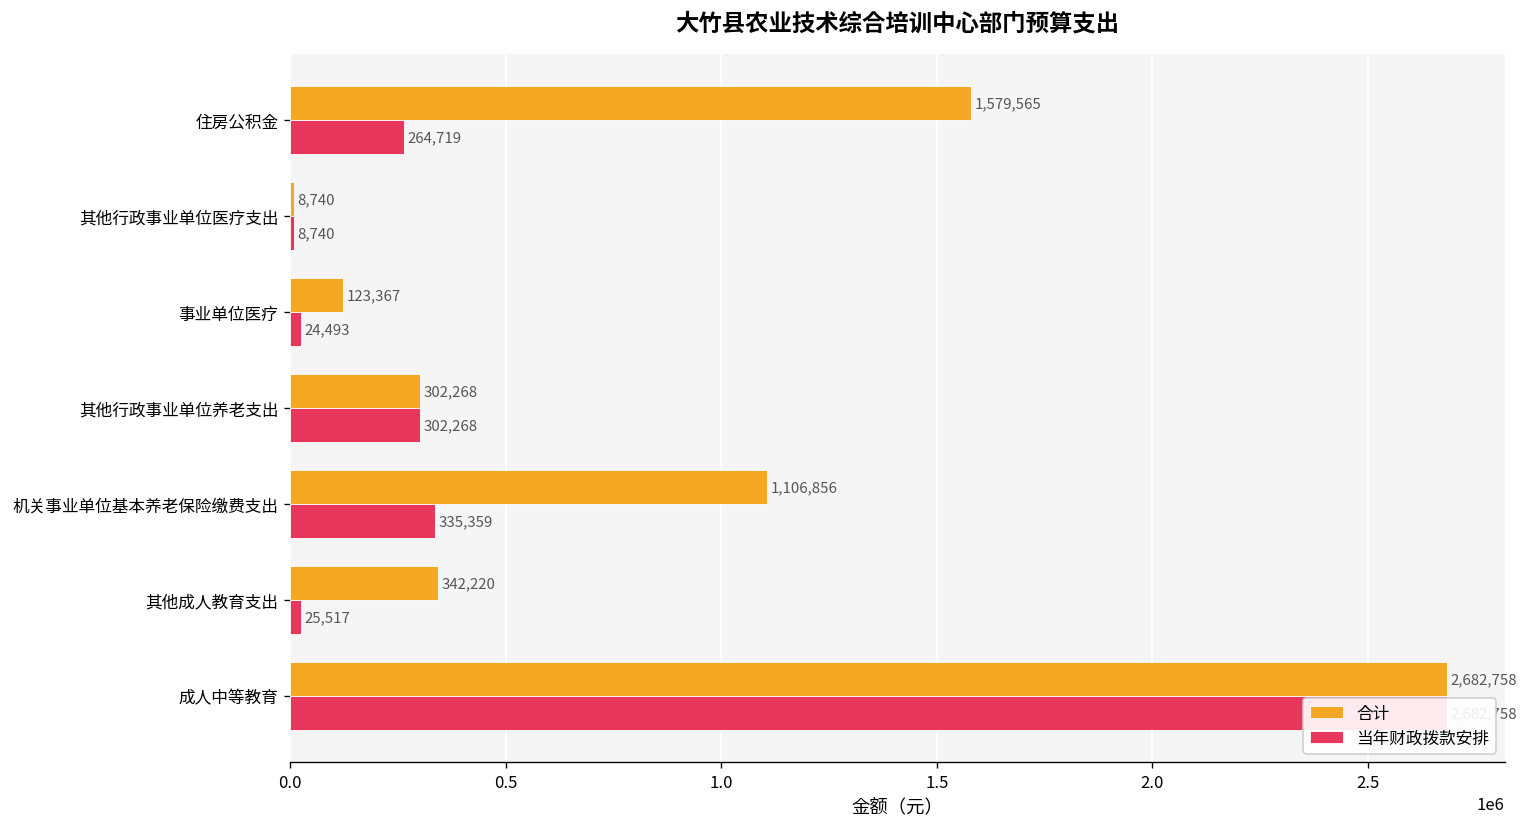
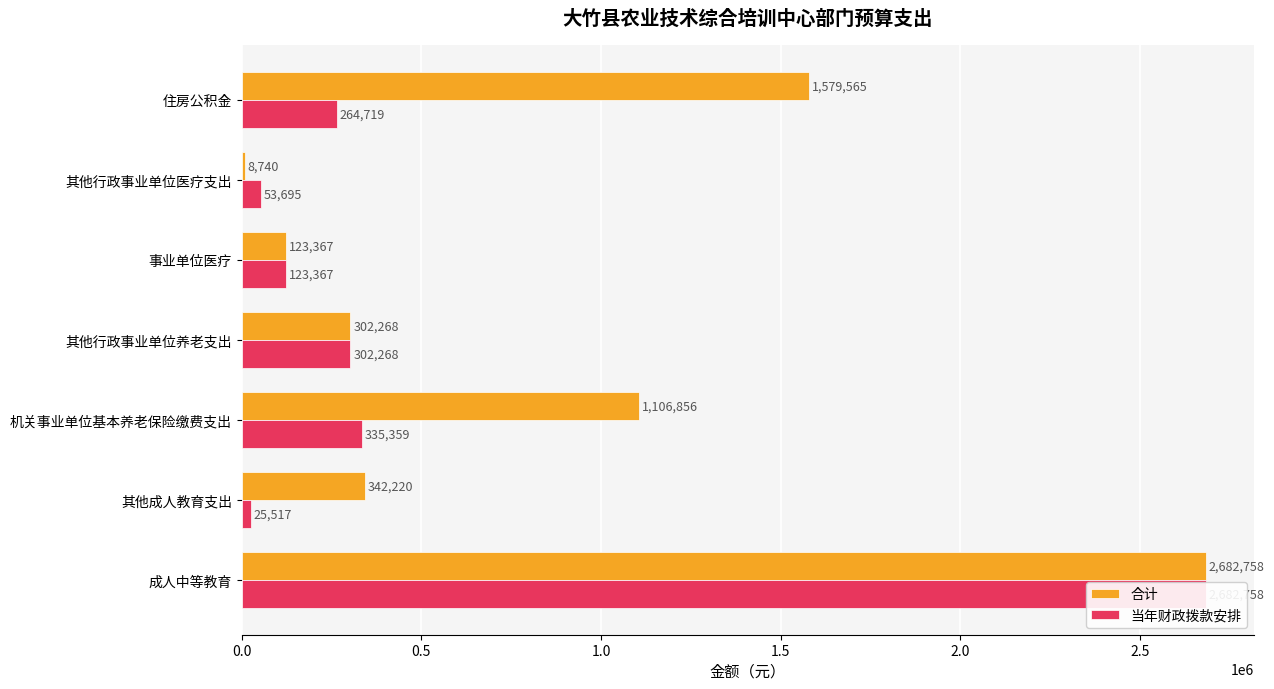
当年财政拨款安排, 其他行政事业单位医疗支出: 8,740 -> 53,695
当年财政拨款安排, 事业单位医疗: 24,493 -> 123,367
